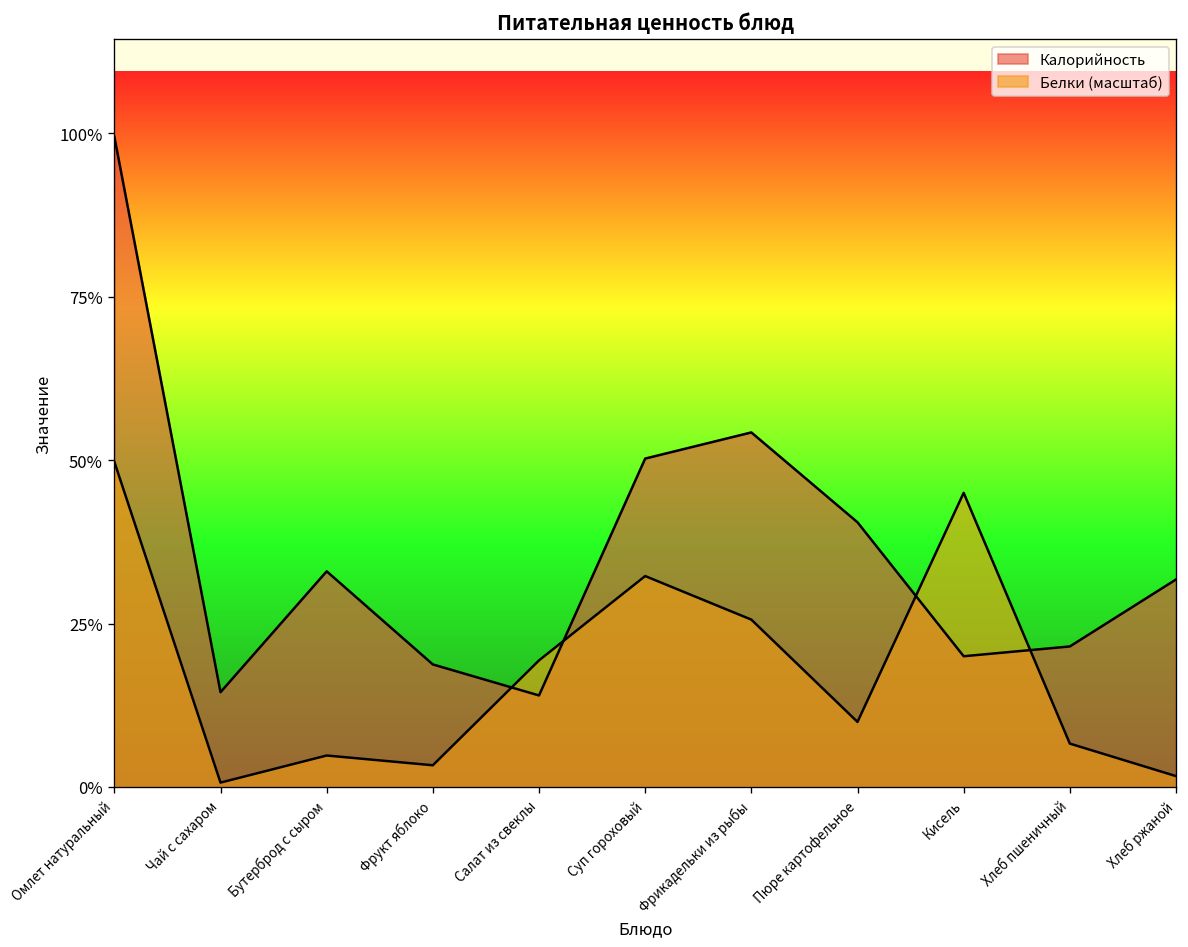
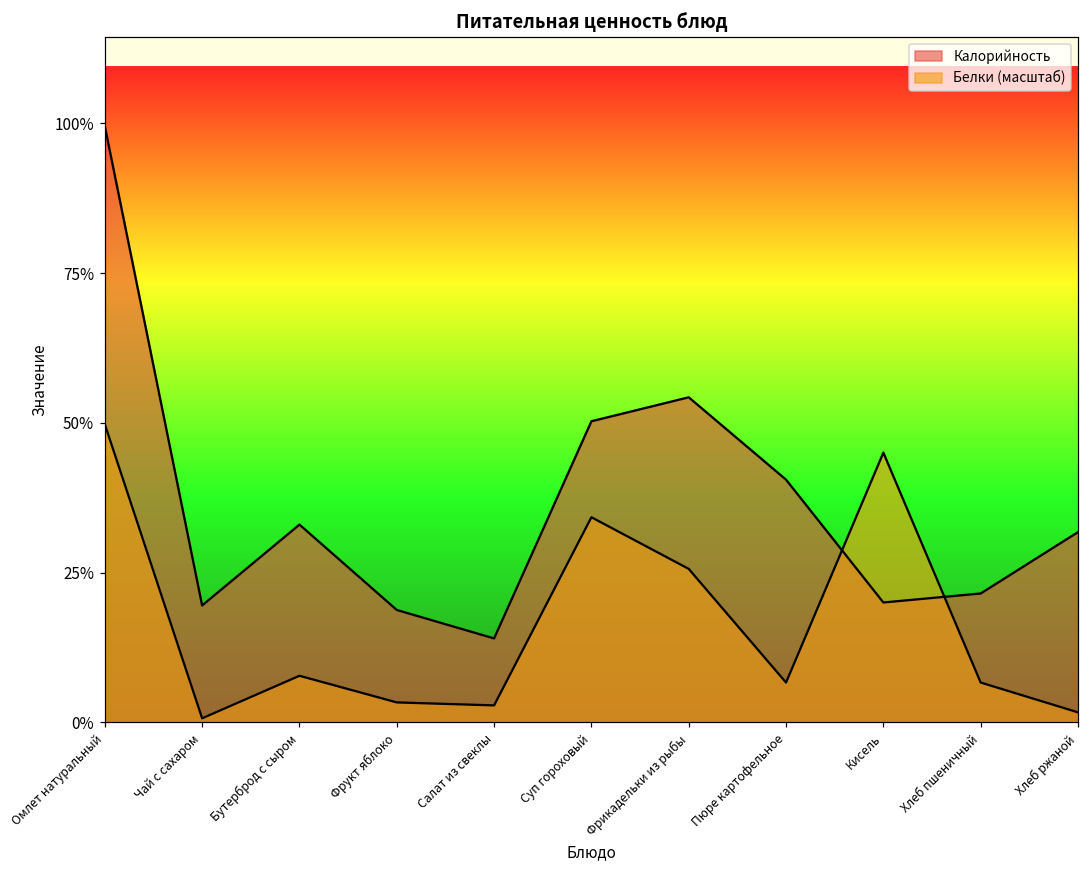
Калорийность, Чай с сахаром: 15% -> 20%
Белки (масштаб), Бутерброд с сыром: 5% -> 8%
Белки (масштаб), Салат из свеклы: 19% -> 3%
Белки (масштаб), Суп гороховый: 32% -> 34%
Белки (масштаб), Пюре картофельное: 10% -> 7%
